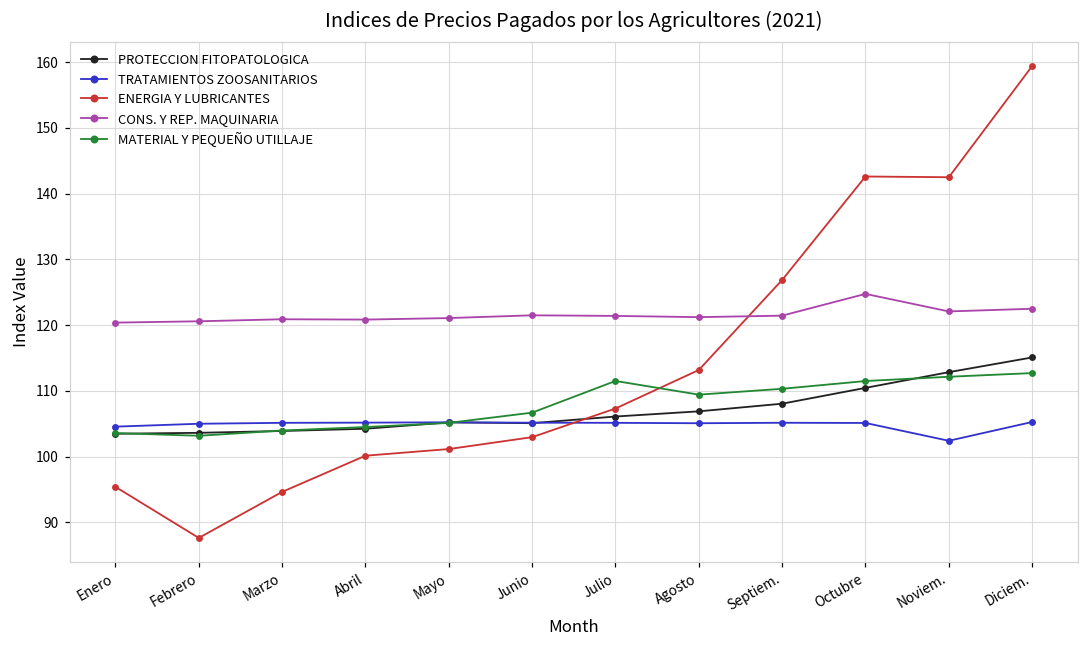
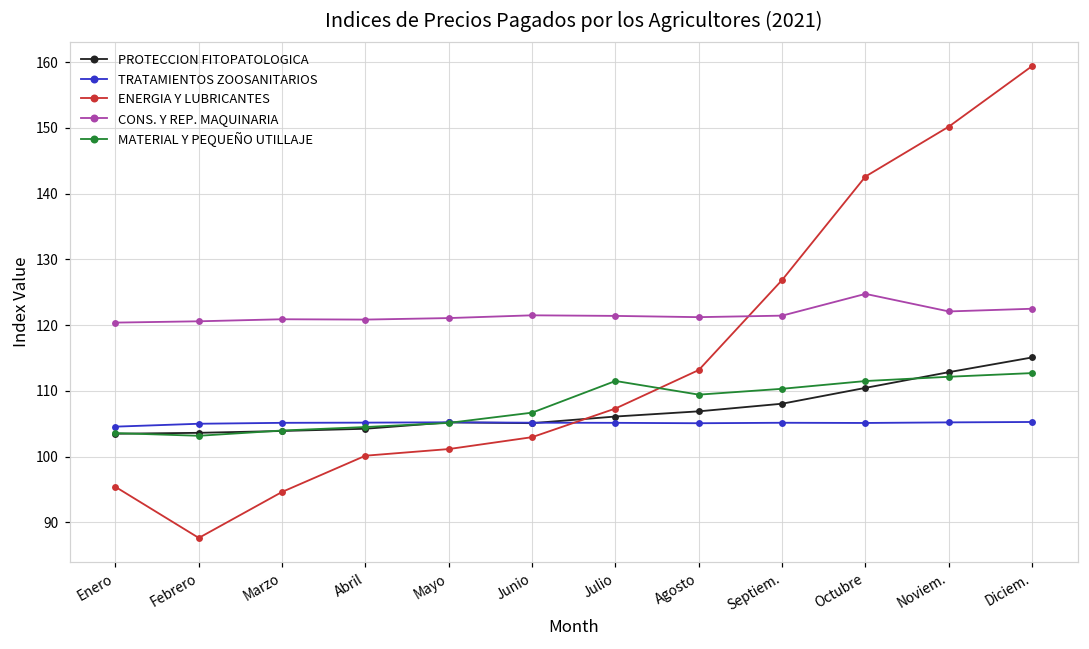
TRATAMIENTOS ZOOSANITARIOS, Noviem.: 102 -> 105
ENERGIA Y LUBRICANTES, Noviem.: 143 -> 150
